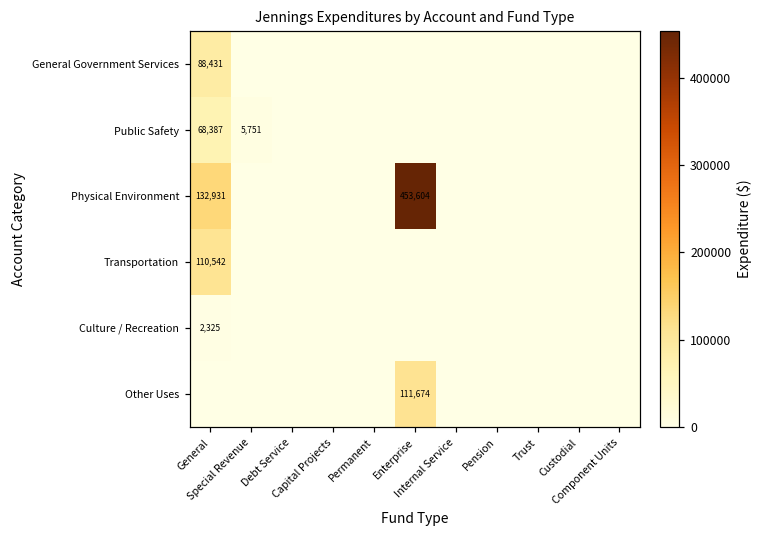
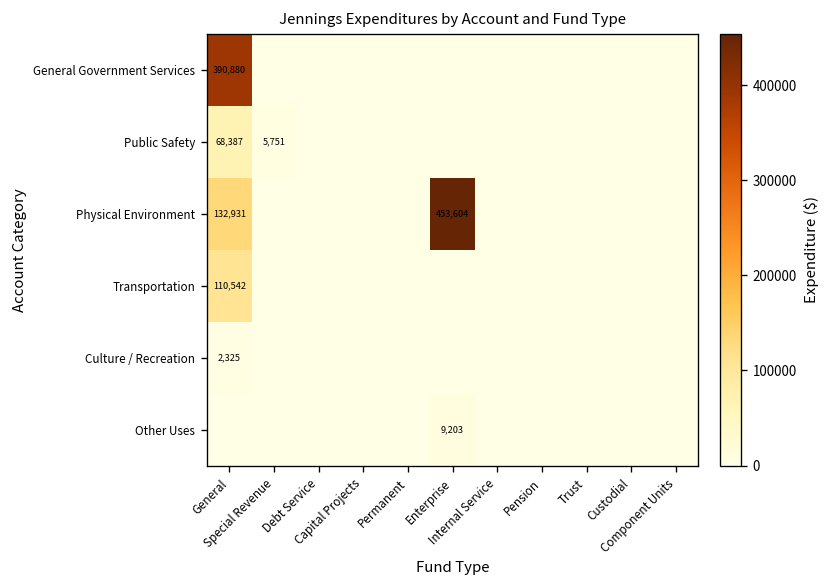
General Government Services, General: 88,431 -> 390,880
Other Uses, Enterprise: 111,674 -> 9,203
